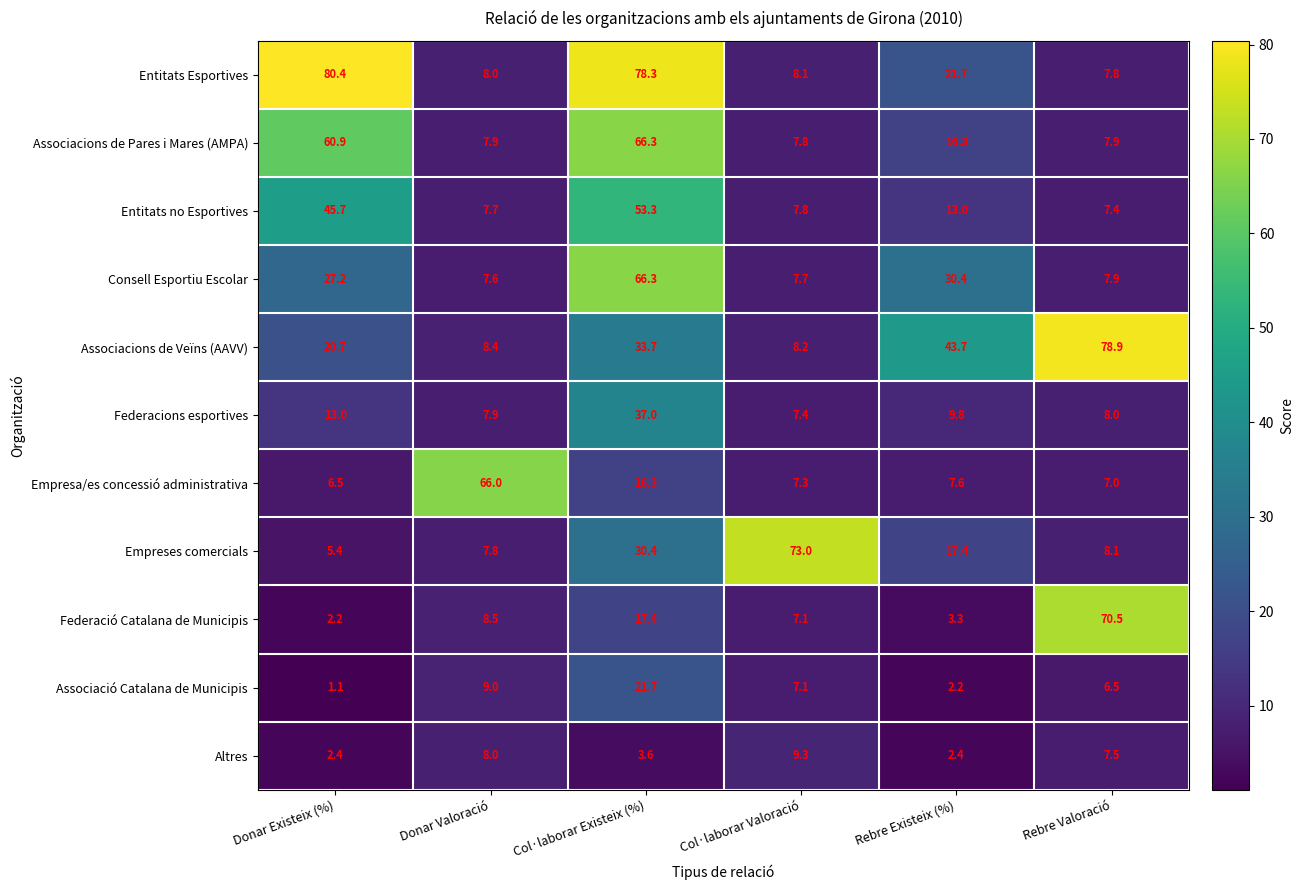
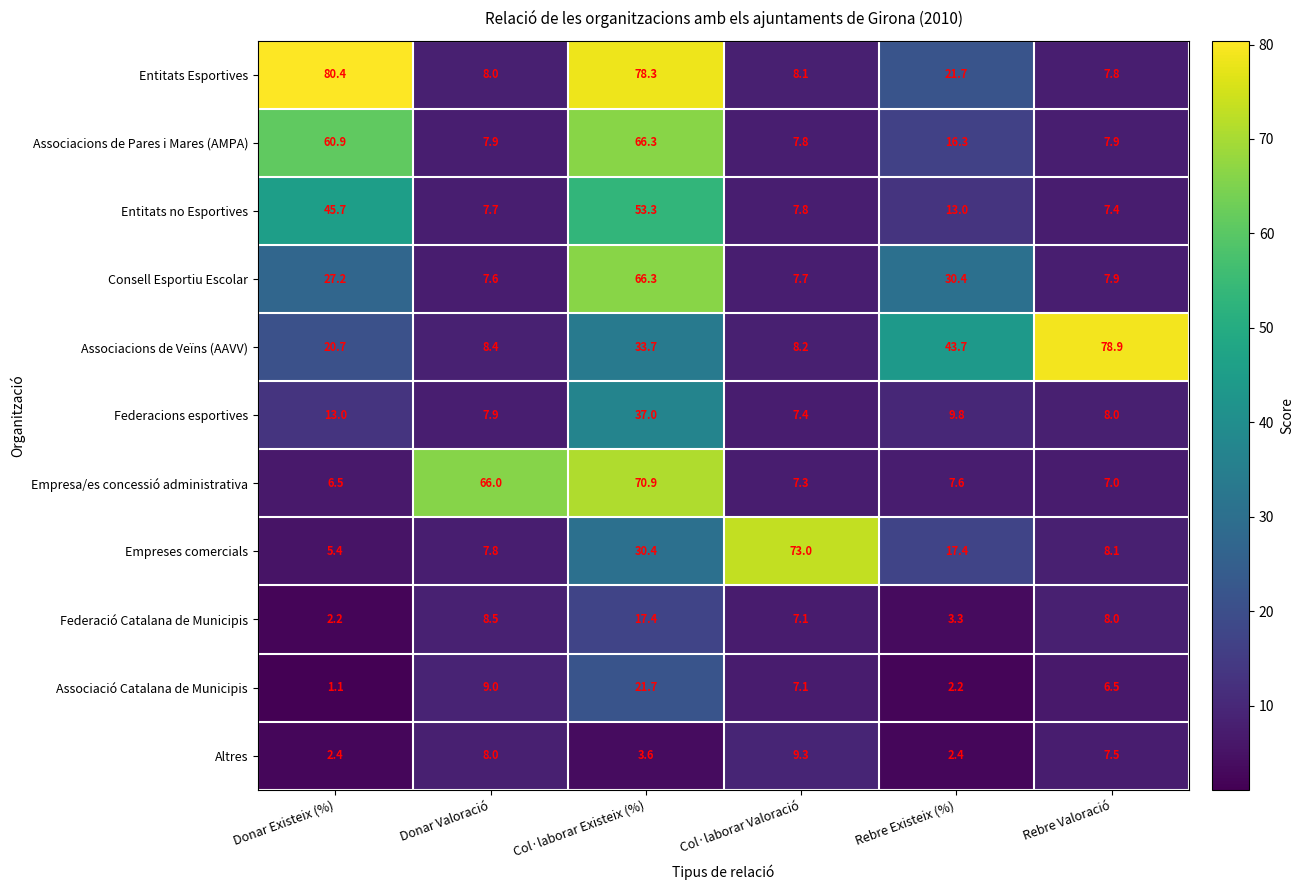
Empresa/es concessió administrativa, Col·laborar Existeix (%): 16.3 -> 70.9
Federació Catalana de Municipis, Rebre Valoració: 70.5 -> 8.0
